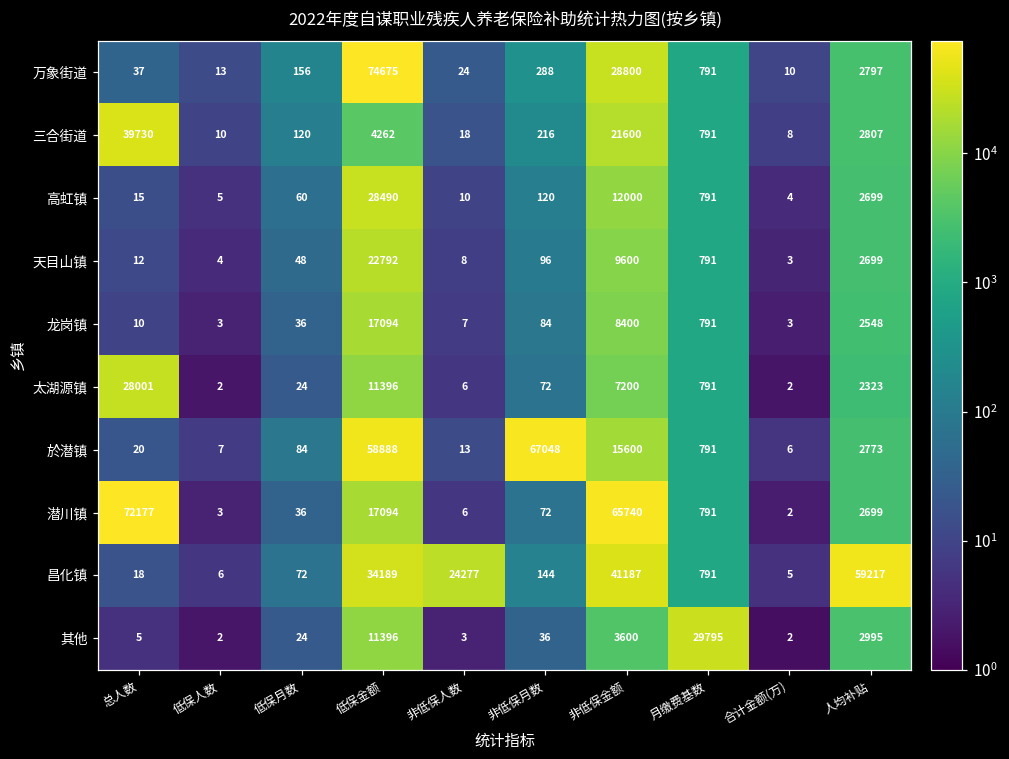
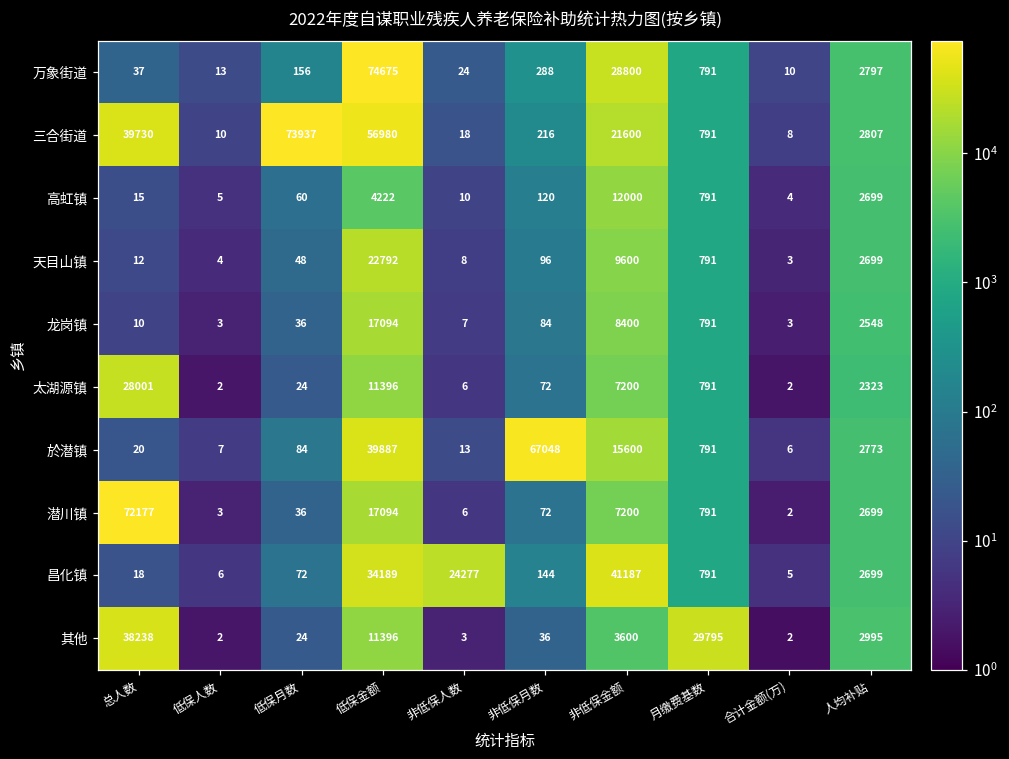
三合街道, 低保月数: 120 -> 73937
三合街道, 低保金额: 4262 -> 56980
高虹镇, 低保金额: 28490 -> 4222
於潜镇, 低保金额: 58888 -> 39887
潜川镇, 非低保金额: 65740 -> 7200
昌化镇, 人均补贴: 59217 -> 2699
其他, 总人数: 5 -> 38238
